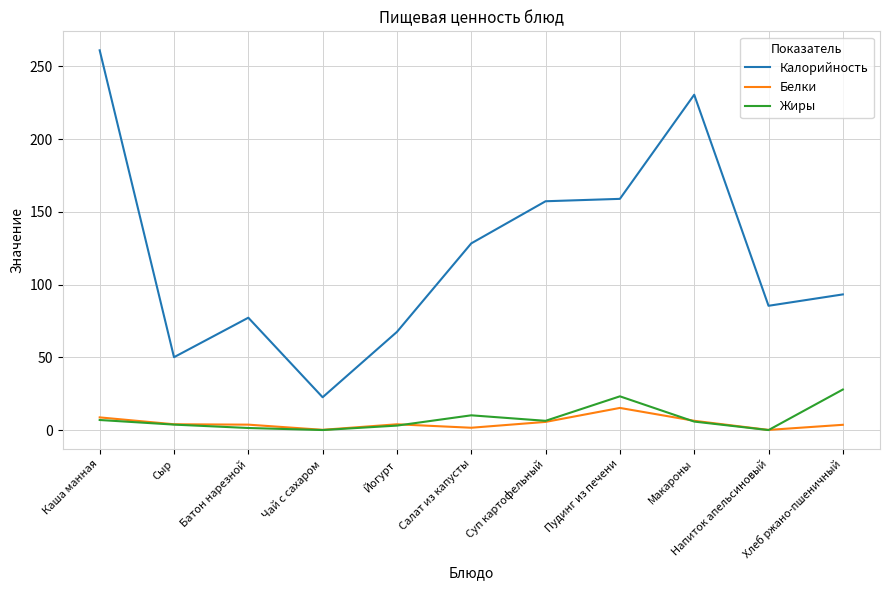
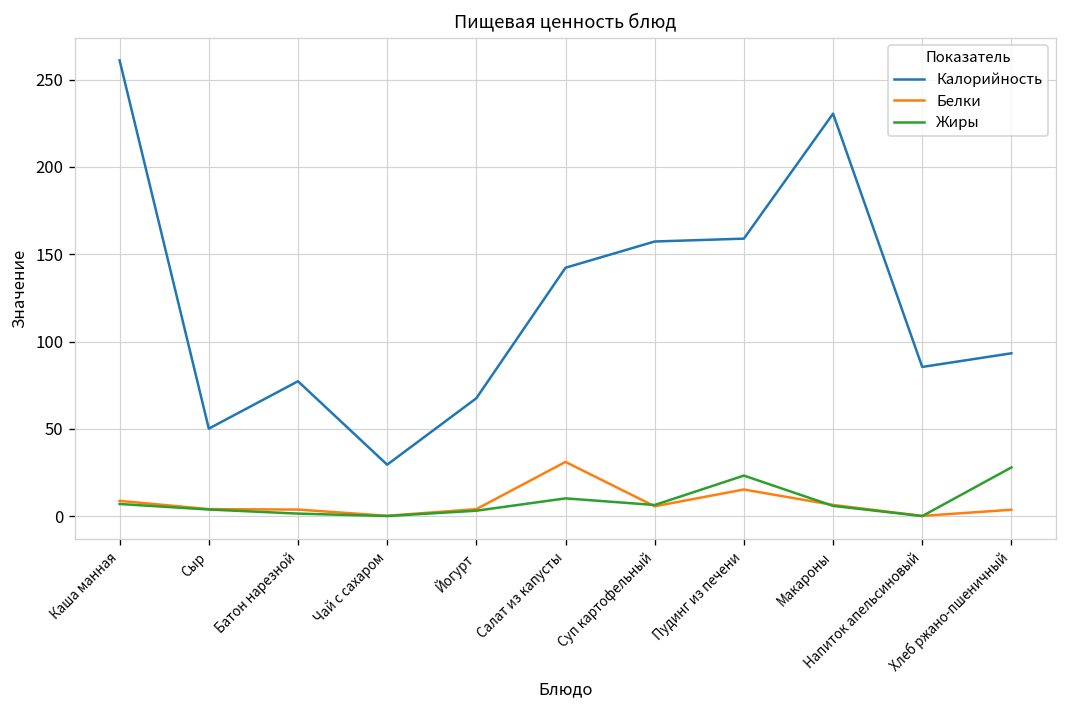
Калорийность, Чай с сахаром: 23 -> 29
Калорийность, Салат из капусты: 128 -> 142
Белки, Салат из капусты: 2 -> 31
